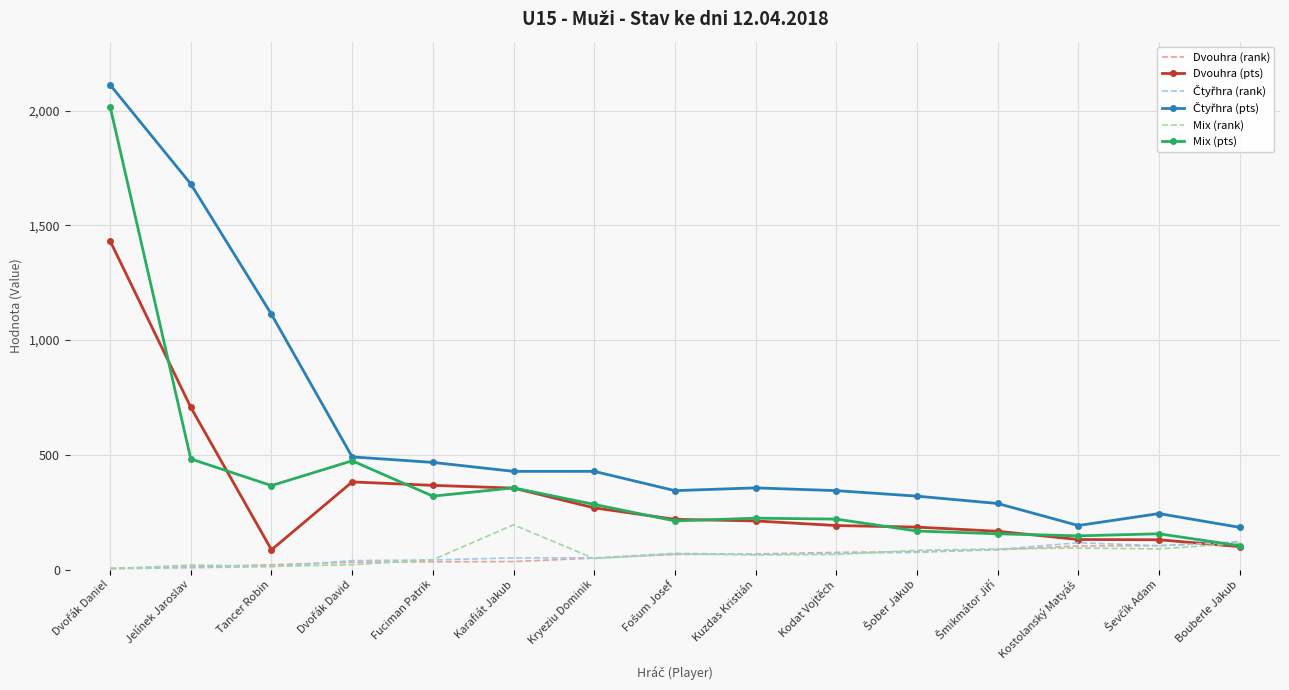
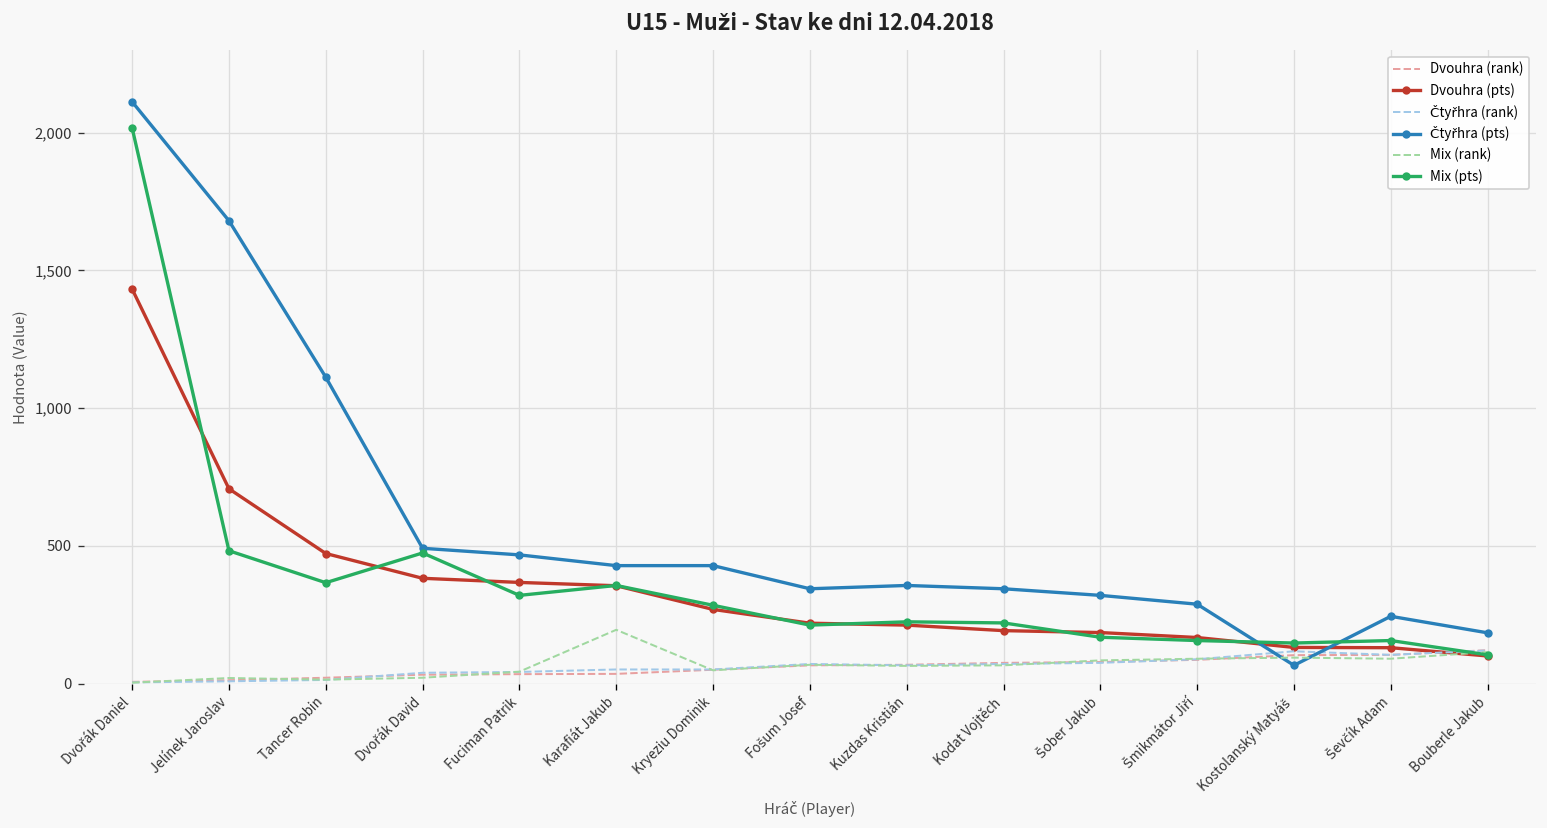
Dvouhra (pts), Tancer Robin: 90 -> 470
Čtyřhra (pts), Kostolanský Matyáš: 190 -> 70
